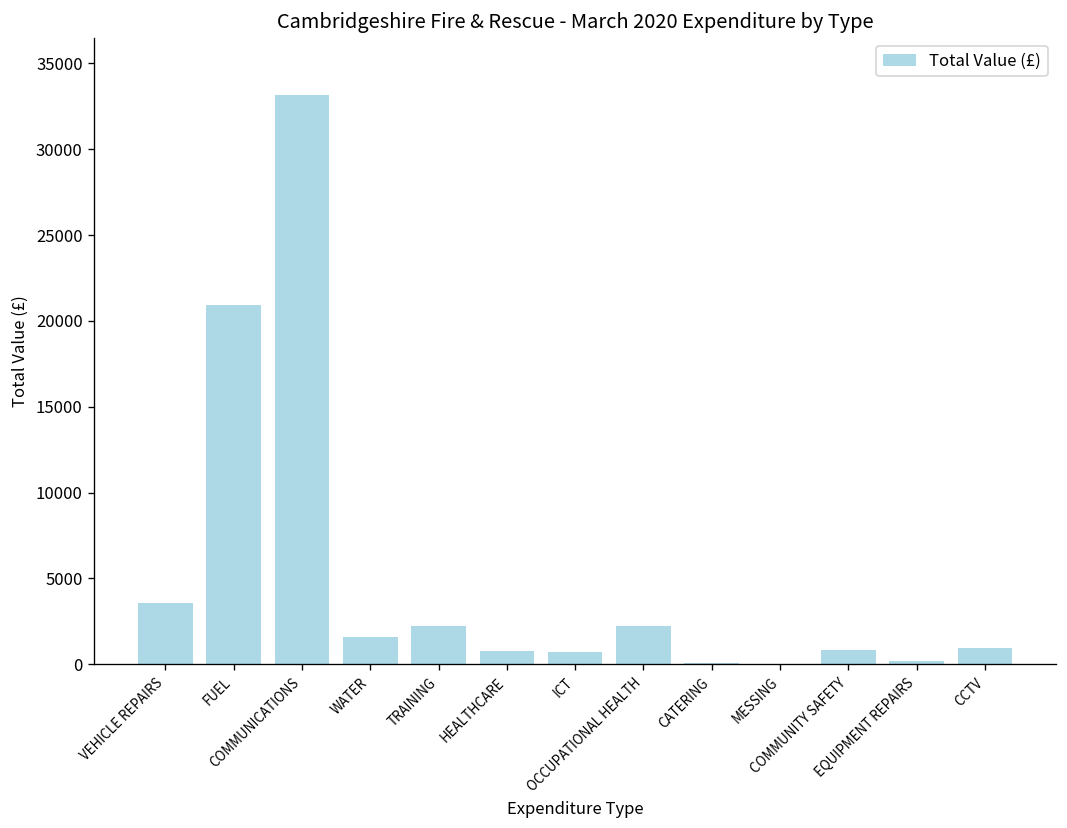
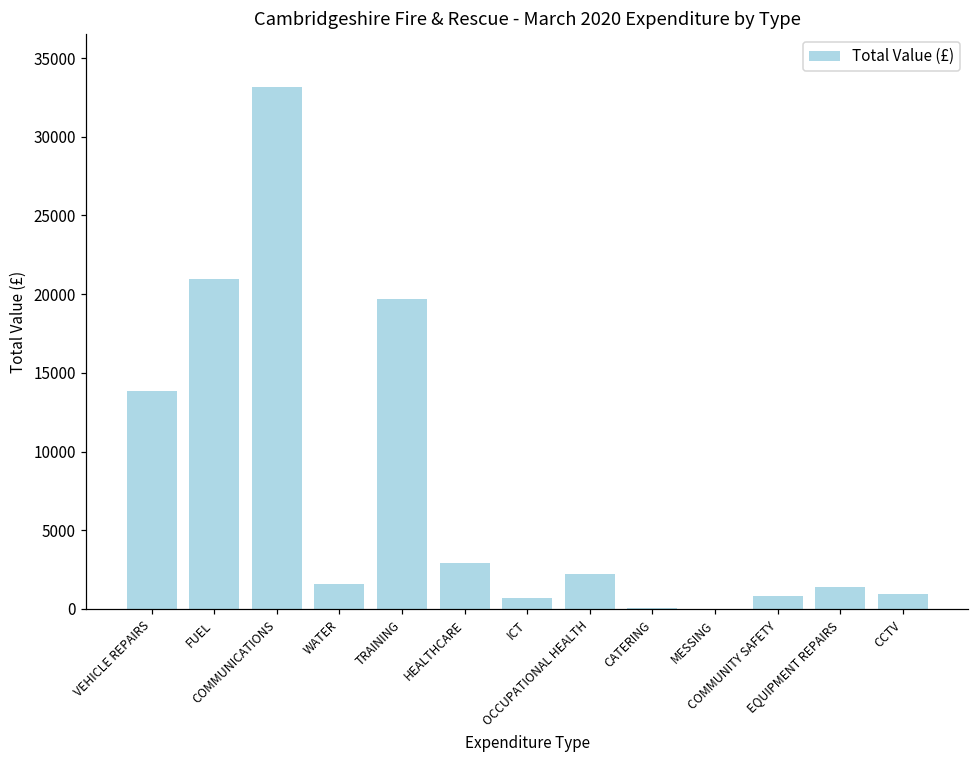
VEHICLE REPAIRS: 3600 -> 13800
TRAINING: 2200 -> 19700
HEALTHCARE: 800 -> 2900
EQUIPMENT REPAIRS: 200 -> 1400
